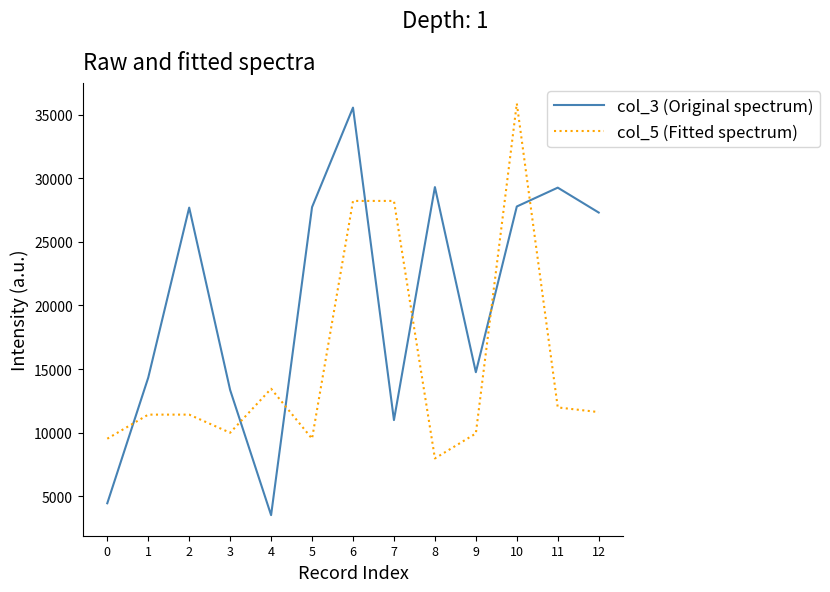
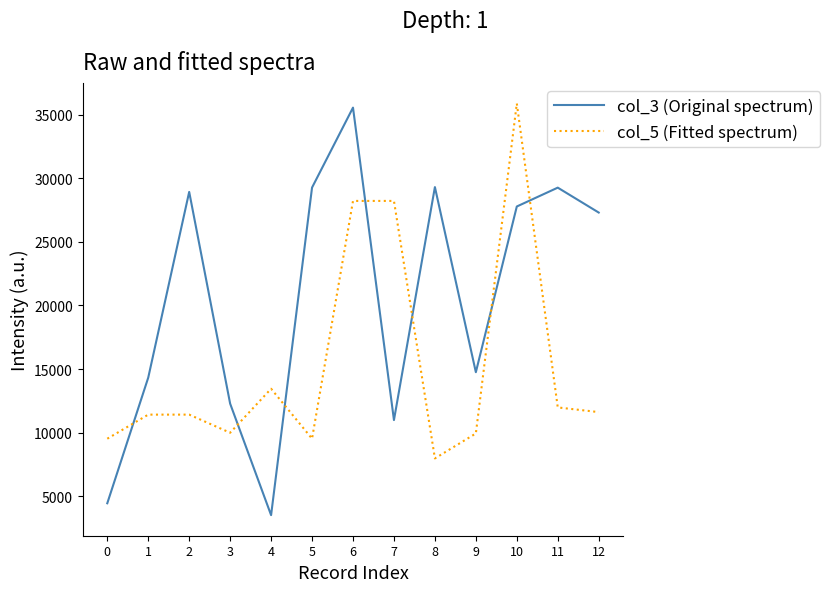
col_3 (Original spectrum), 2: 27700 -> 28900
col_3 (Original spectrum), 3: 13400 -> 12300
col_3 (Original spectrum), 5: 27700 -> 29300
